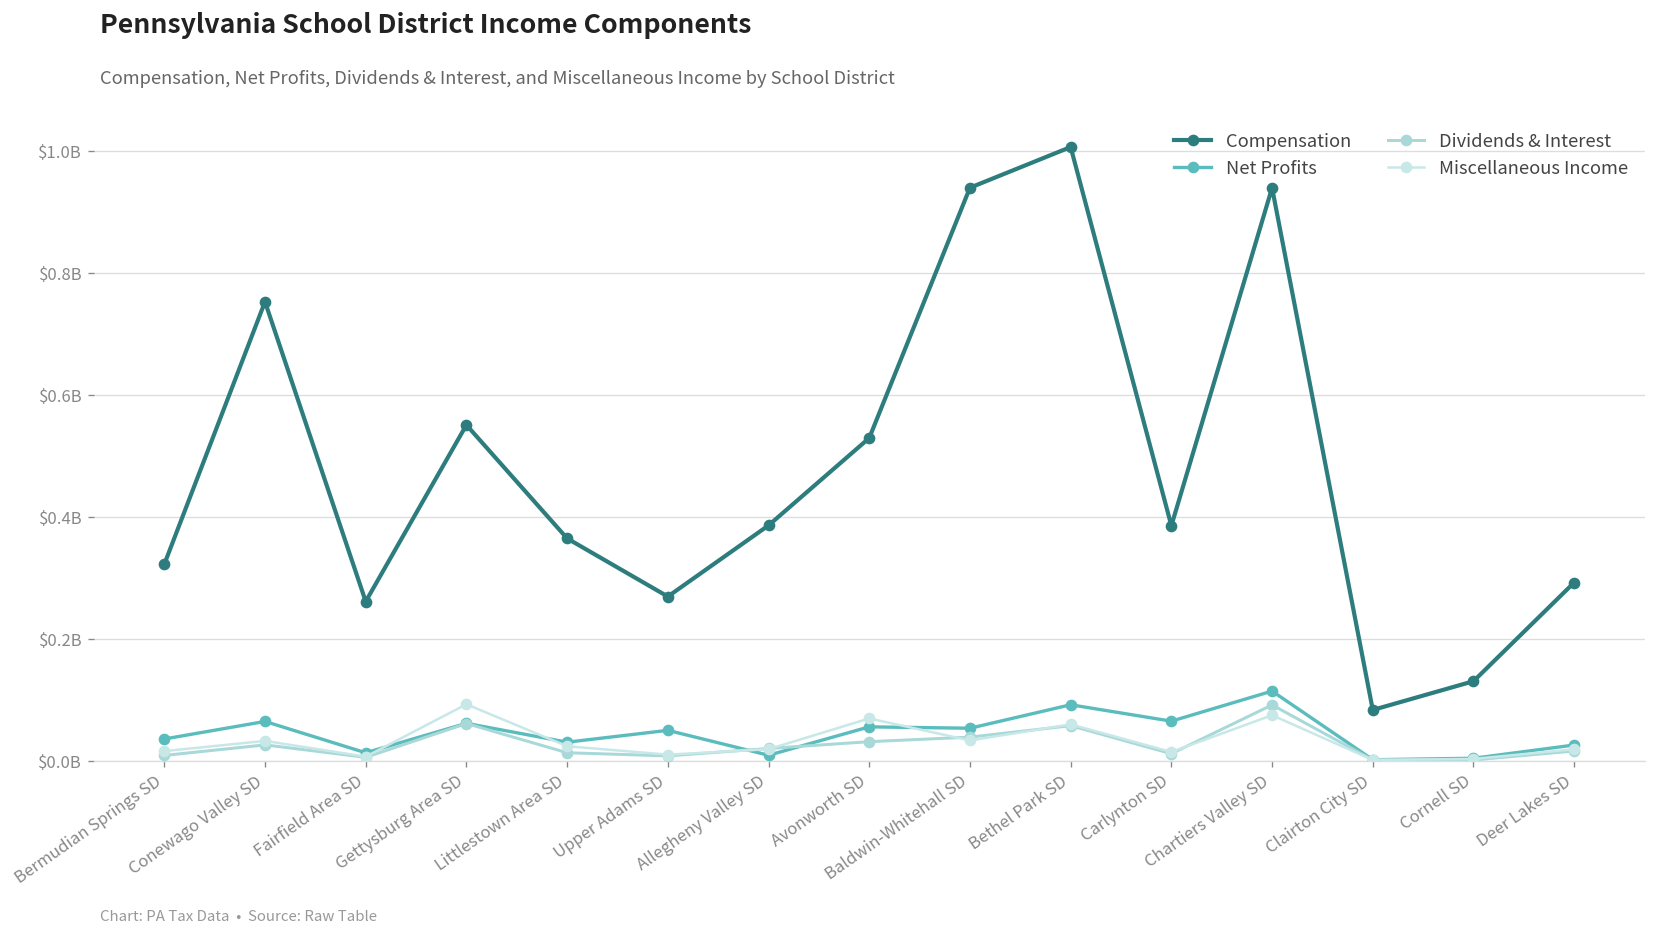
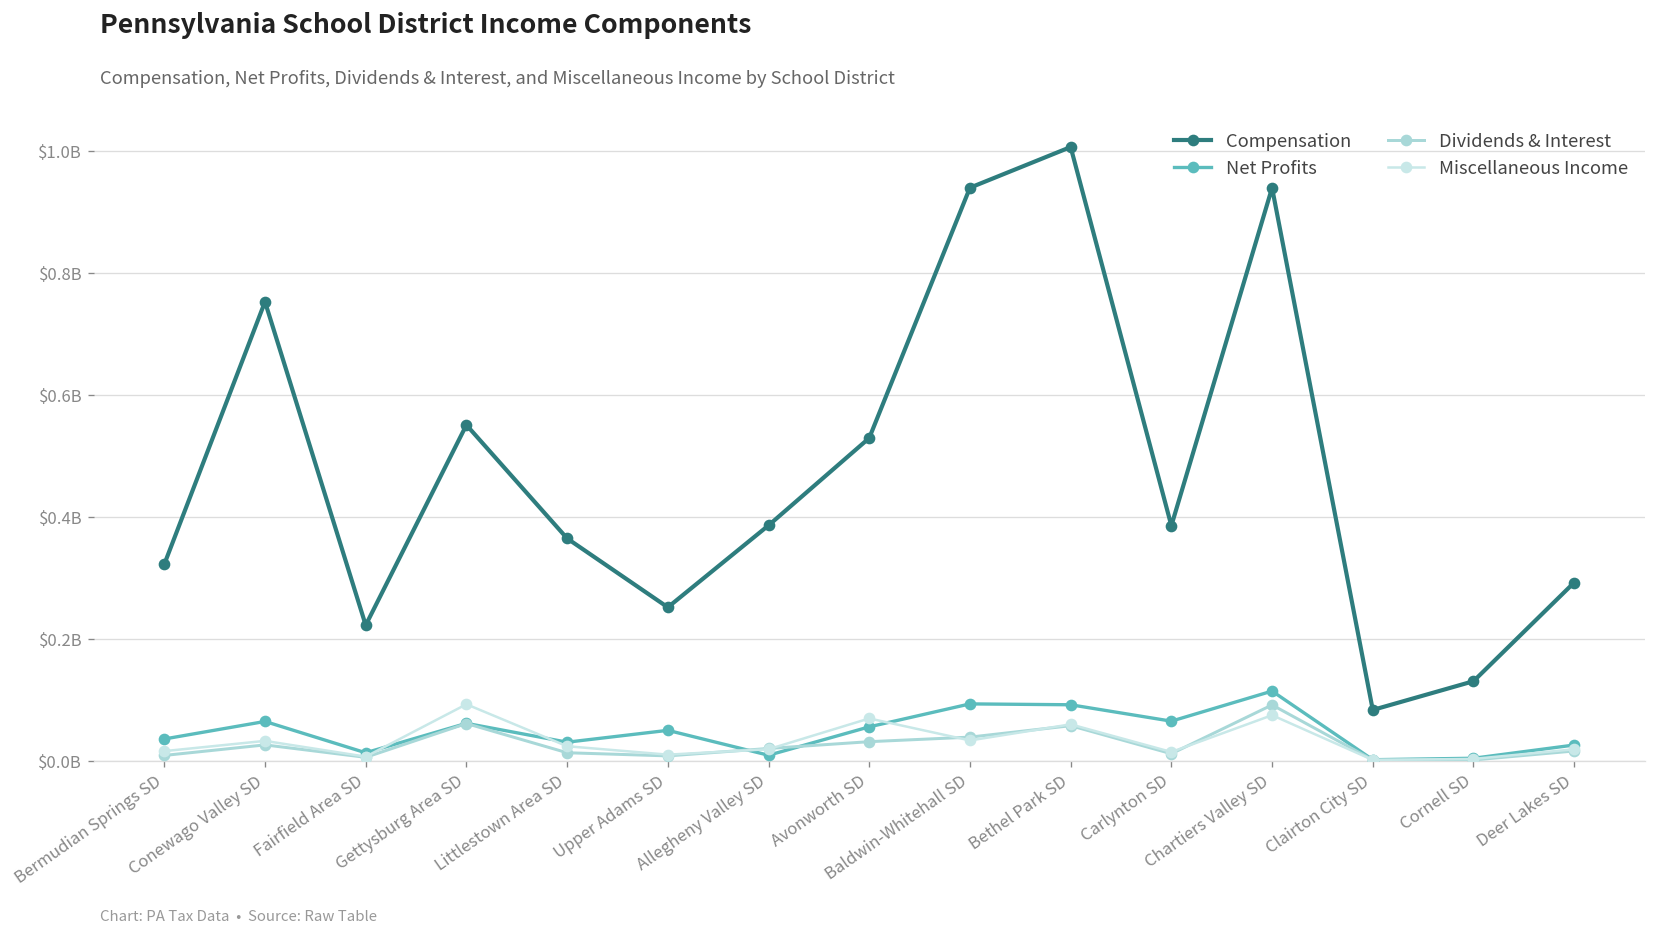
Compensation, Fairfield Area SD: $260000000 -> $220000000
Compensation, Upper Adams SD: $270000000 -> $250000000
Net Profits, Baldwin-Whitehall SD: $50000000 -> $90000000
